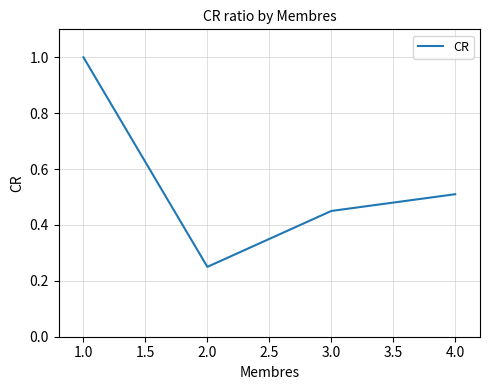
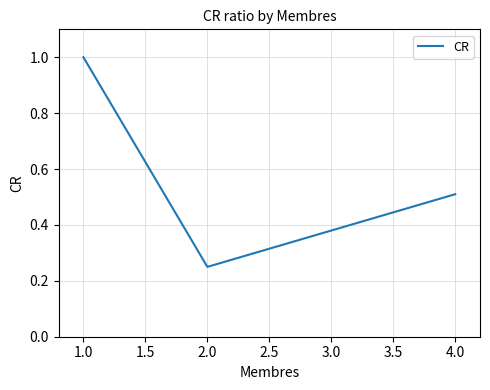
3.0: 0.45 -> 0.38
